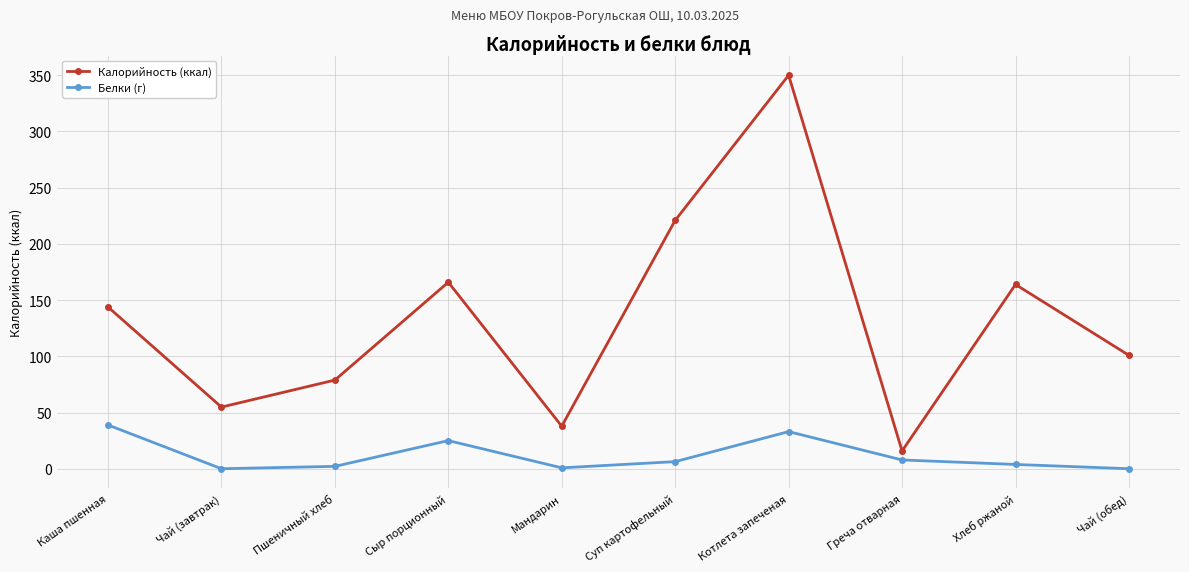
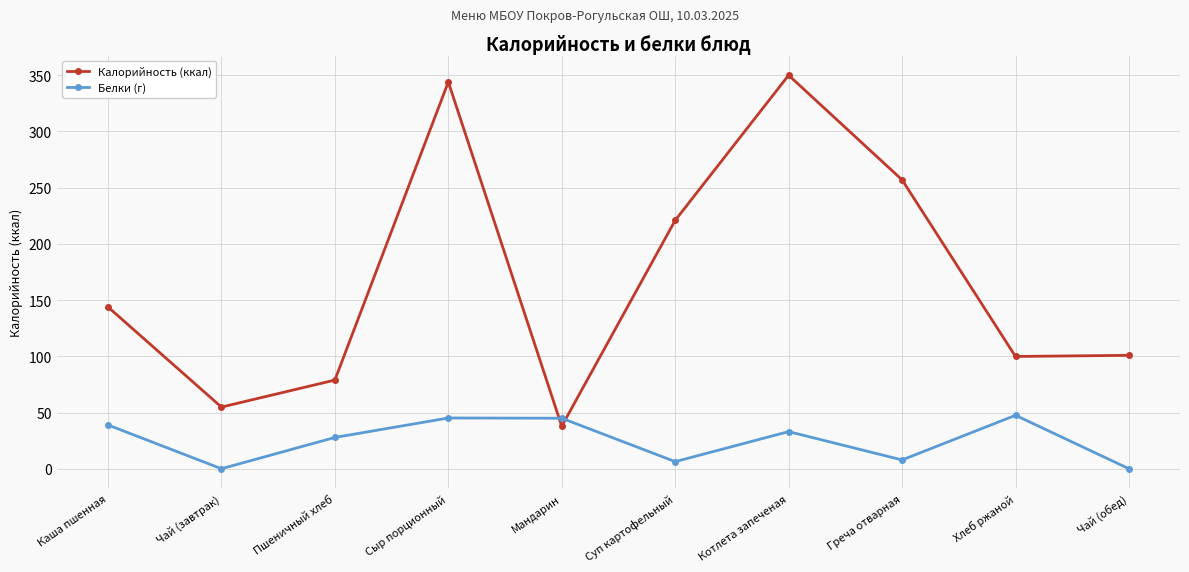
Белки (г), Пшеничный хлеб: 2 -> 28
Калорийность (ккал), Сыр порционный: 166 -> 344
Белки (г), Сыр порционный: 25 -> 45
Белки (г), Мандарин: 1 -> 45
Калорийность (ккал), Греча отварная: 16 -> 257
Калорийность (ккал), Хлеб ржаной: 164 -> 100
Белки (г), Хлеб ржаной: 4 -> 48
